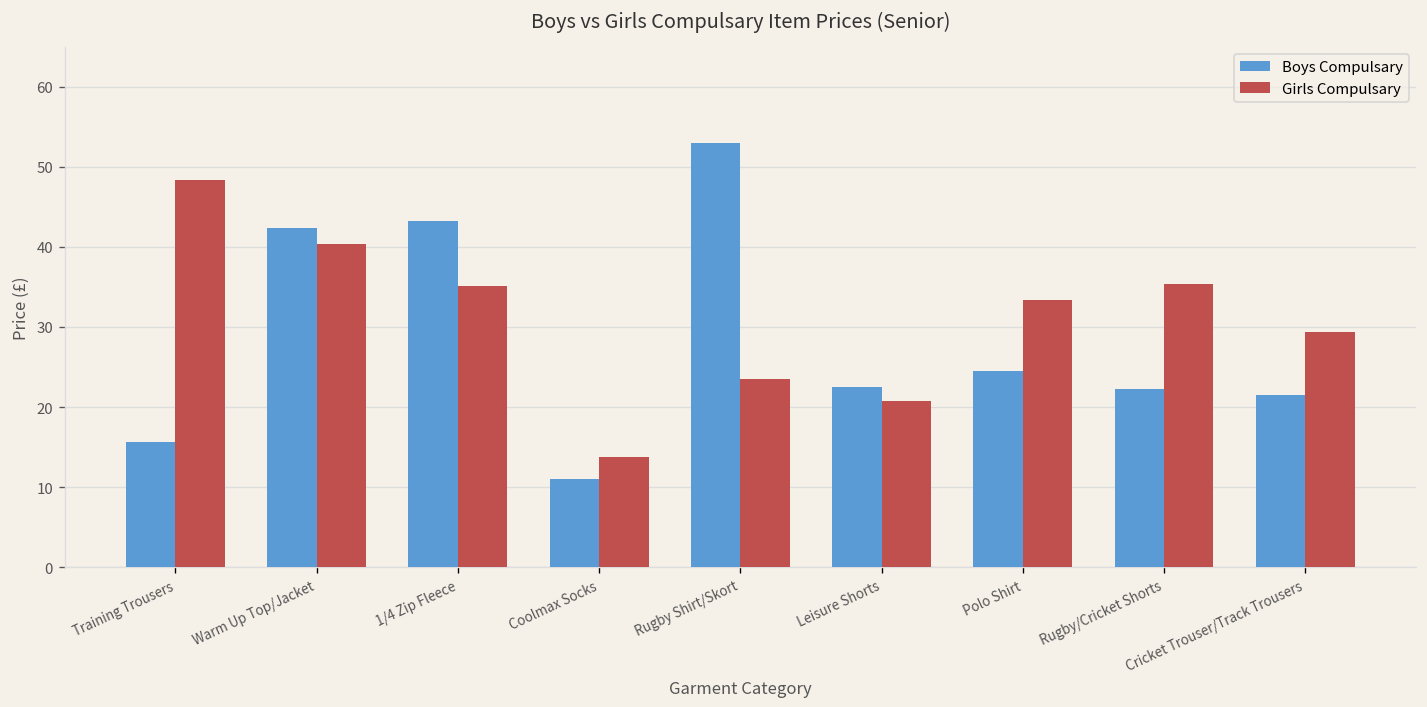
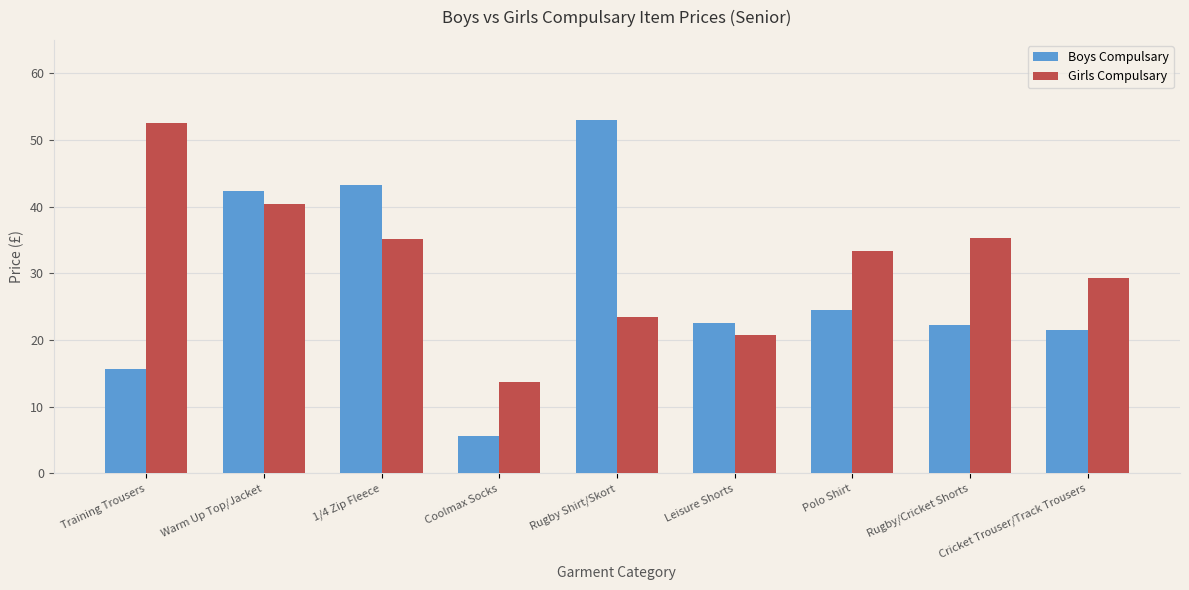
Girls Compulsary, Training Trousers: 48 -> 53
Boys Compulsary, Coolmax Socks: 11 -> 6
